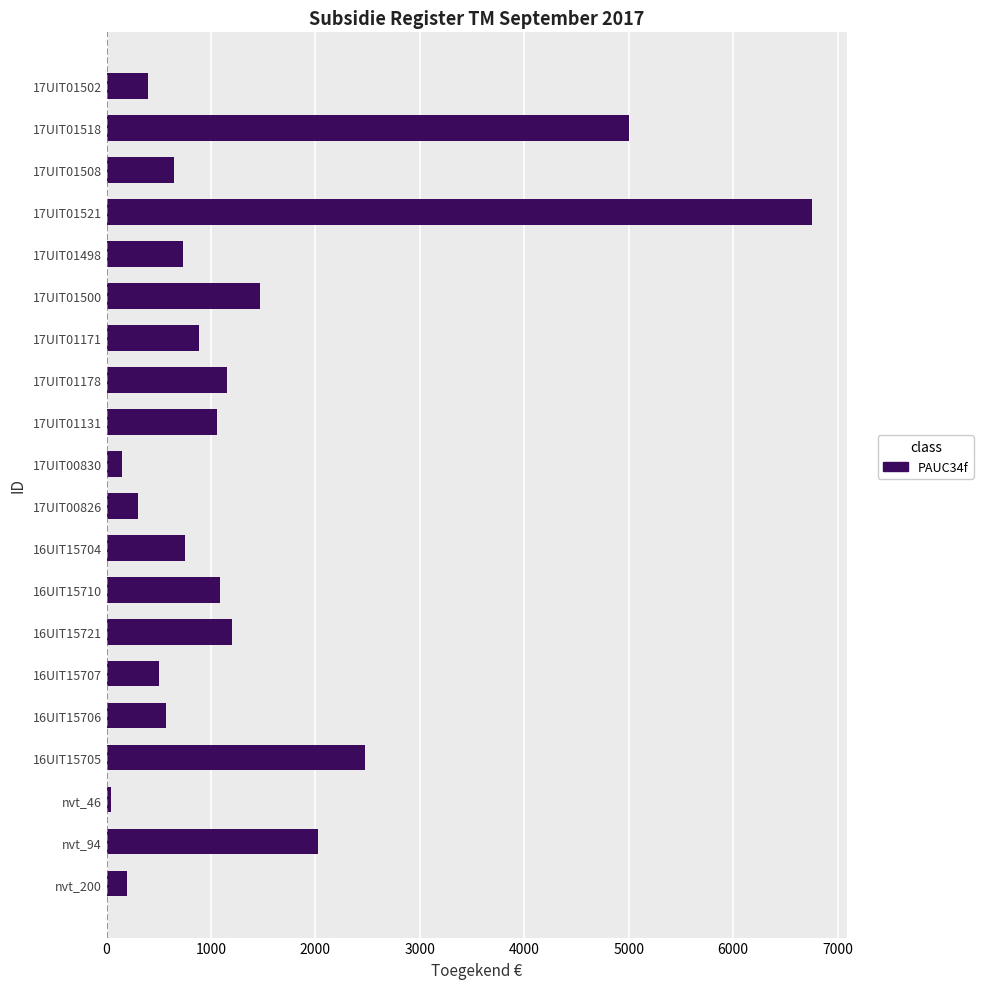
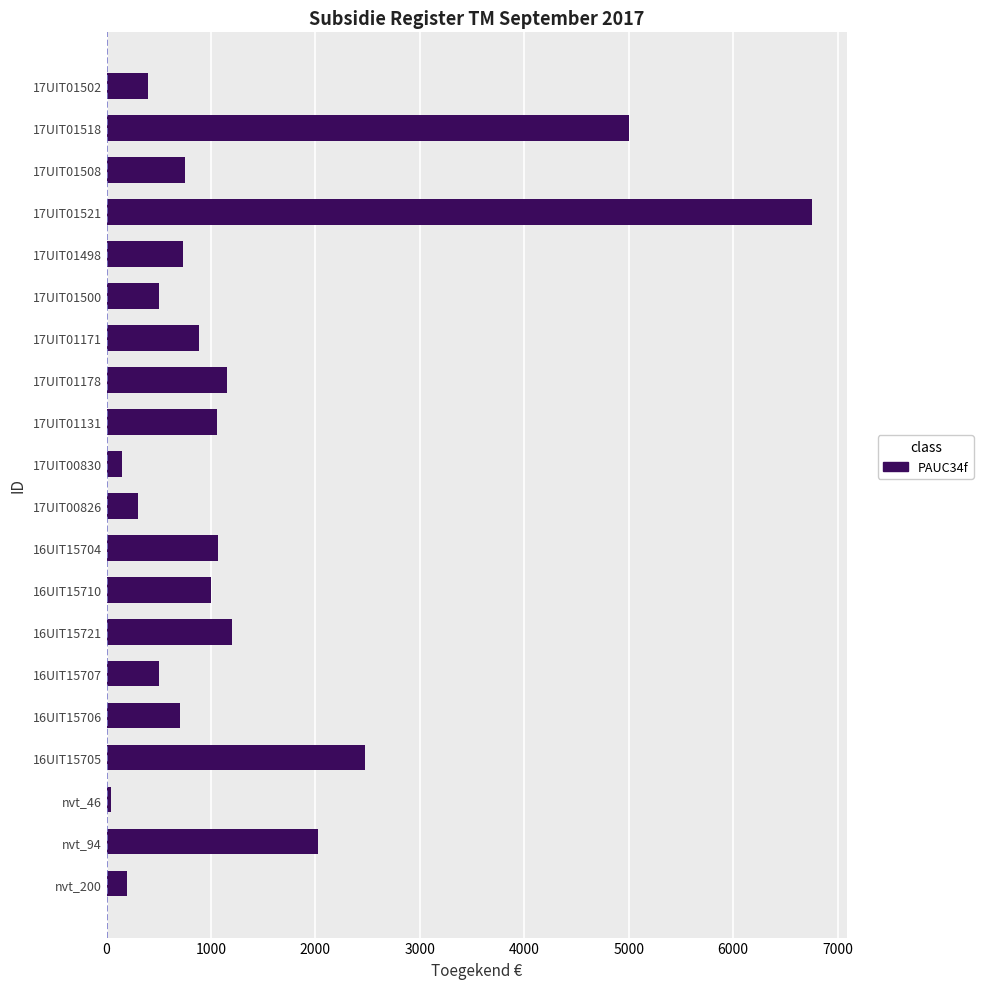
17UIT01508: 650 -> 750
17UIT01500: 1470 -> 500
16UIT15704: 750 -> 1070
16UIT15710: 1090 -> 1000
16UIT15706: 570 -> 700
